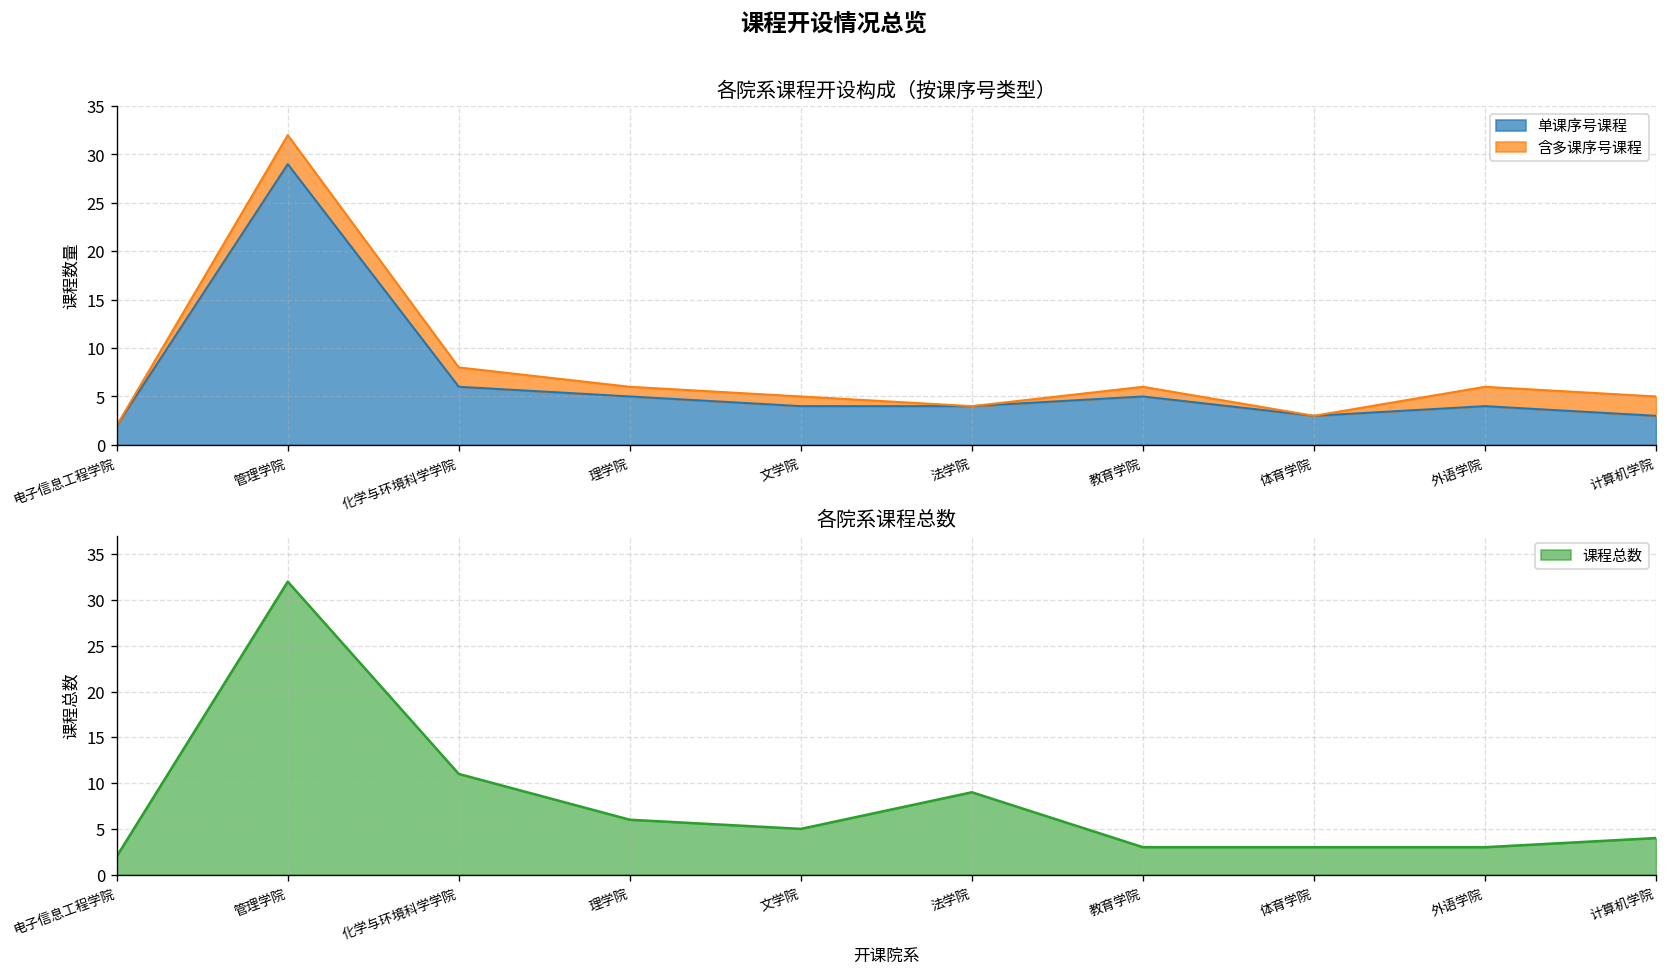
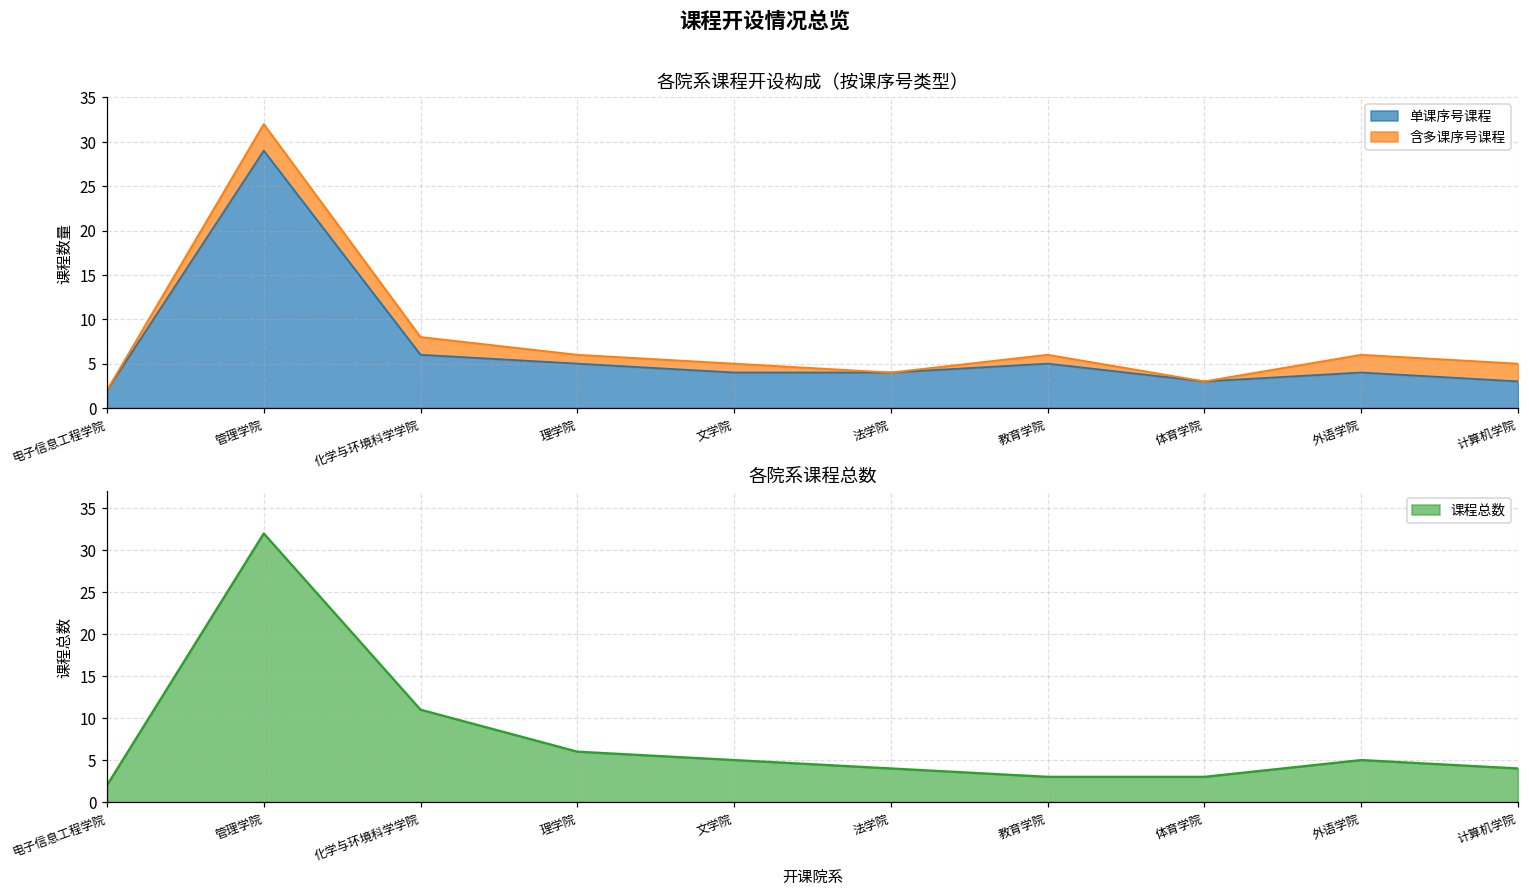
各院系课程总数, 法学院: 9 -> 4
各院系课程总数, 外语学院: 3 -> 5
